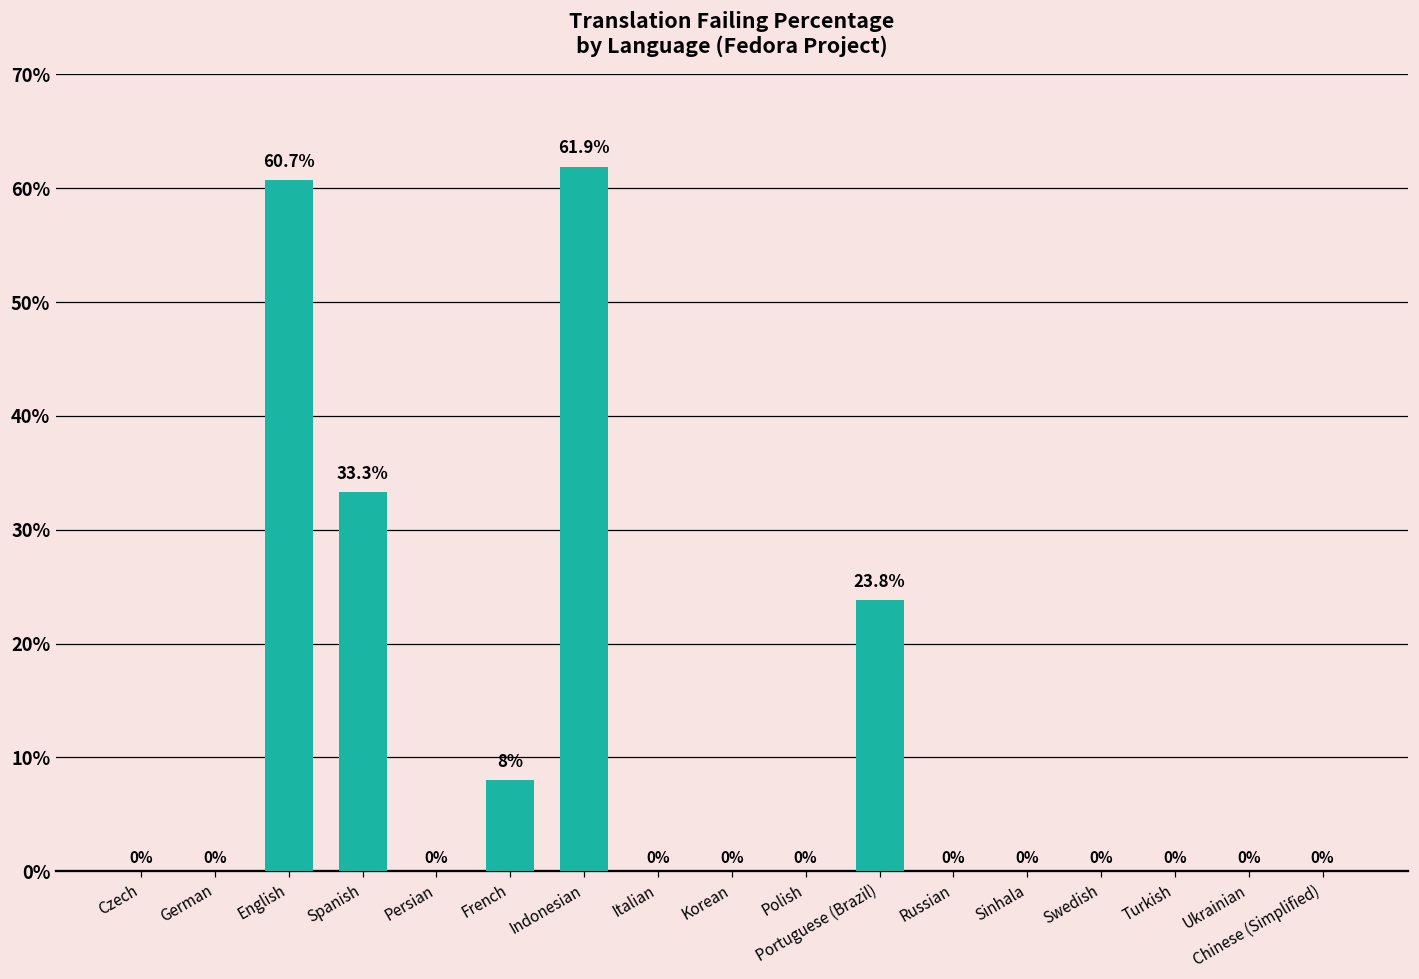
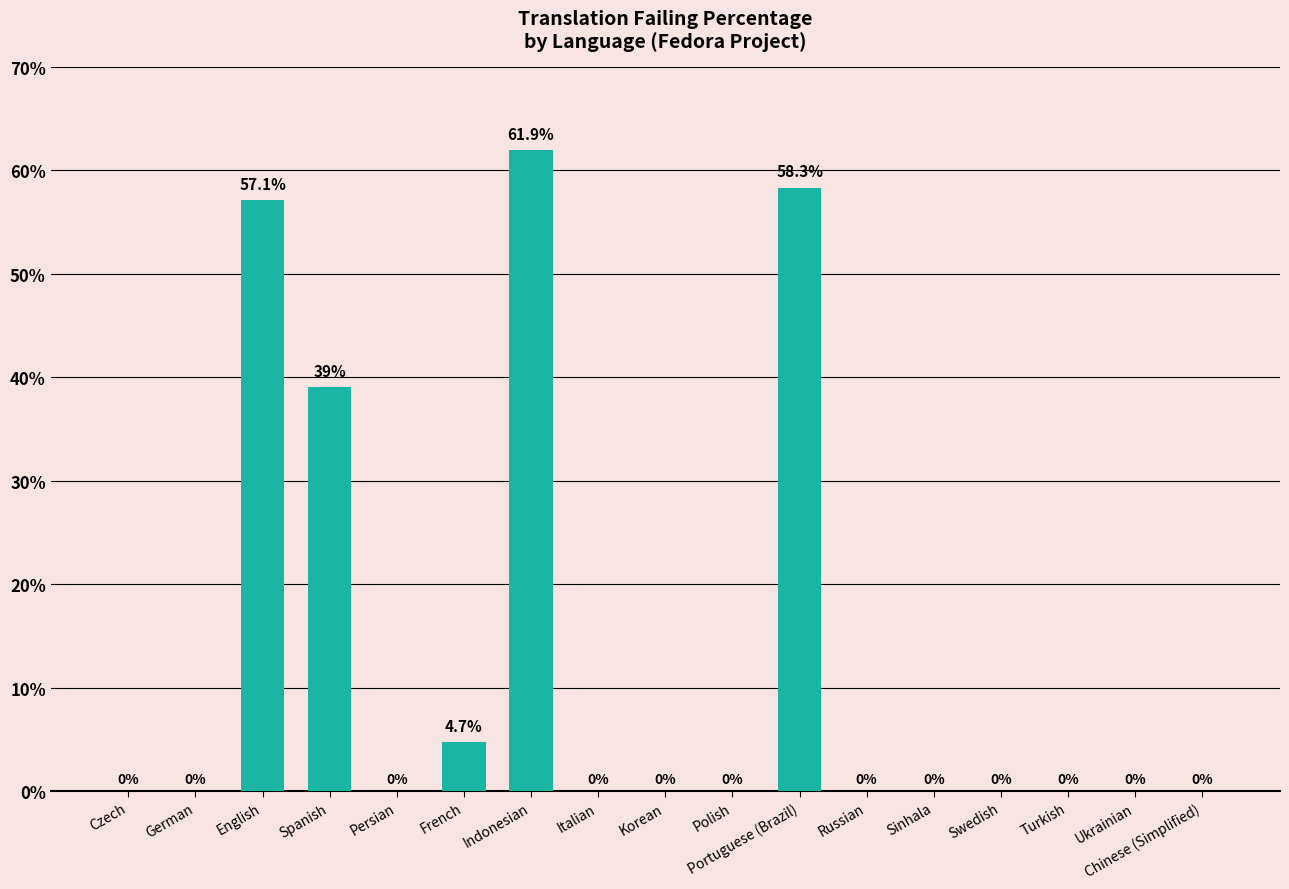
English: 60.7% -> 57.1%
Spanish: 33.3% -> 39%
French: 8% -> 4.7%
Portuguese (Brazil): 23.8% -> 58.3%
